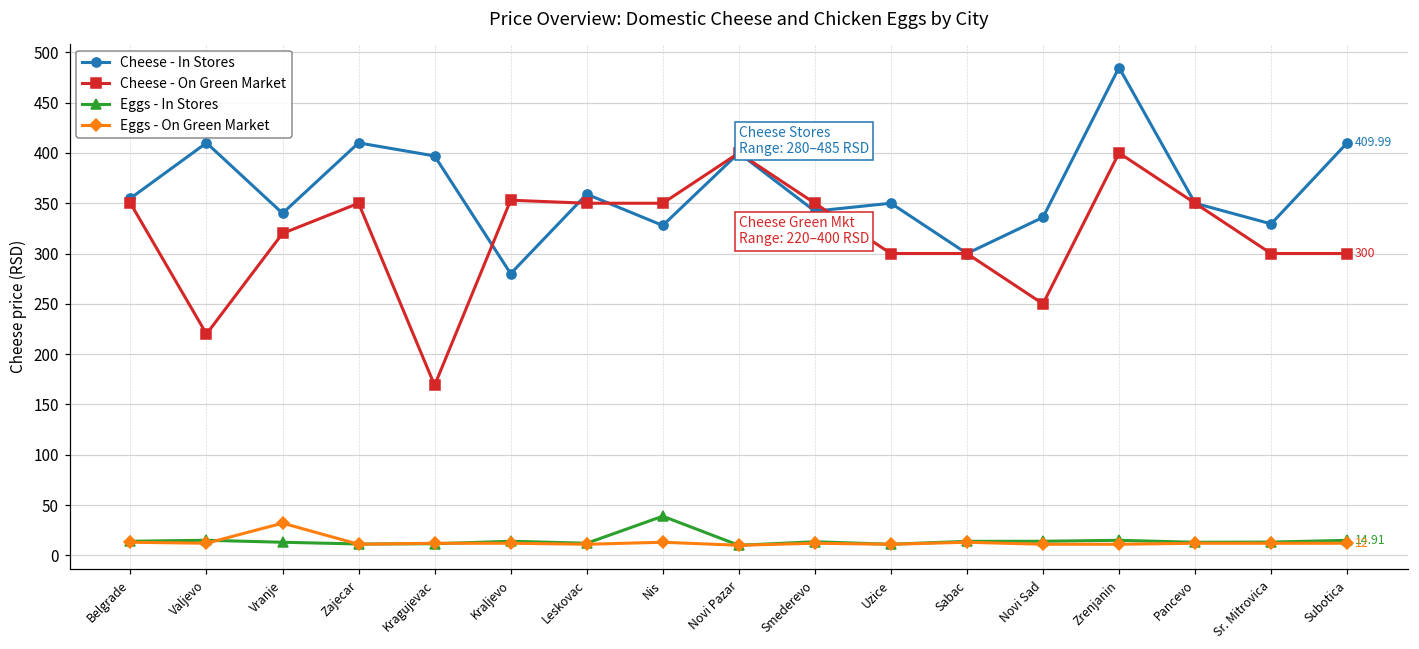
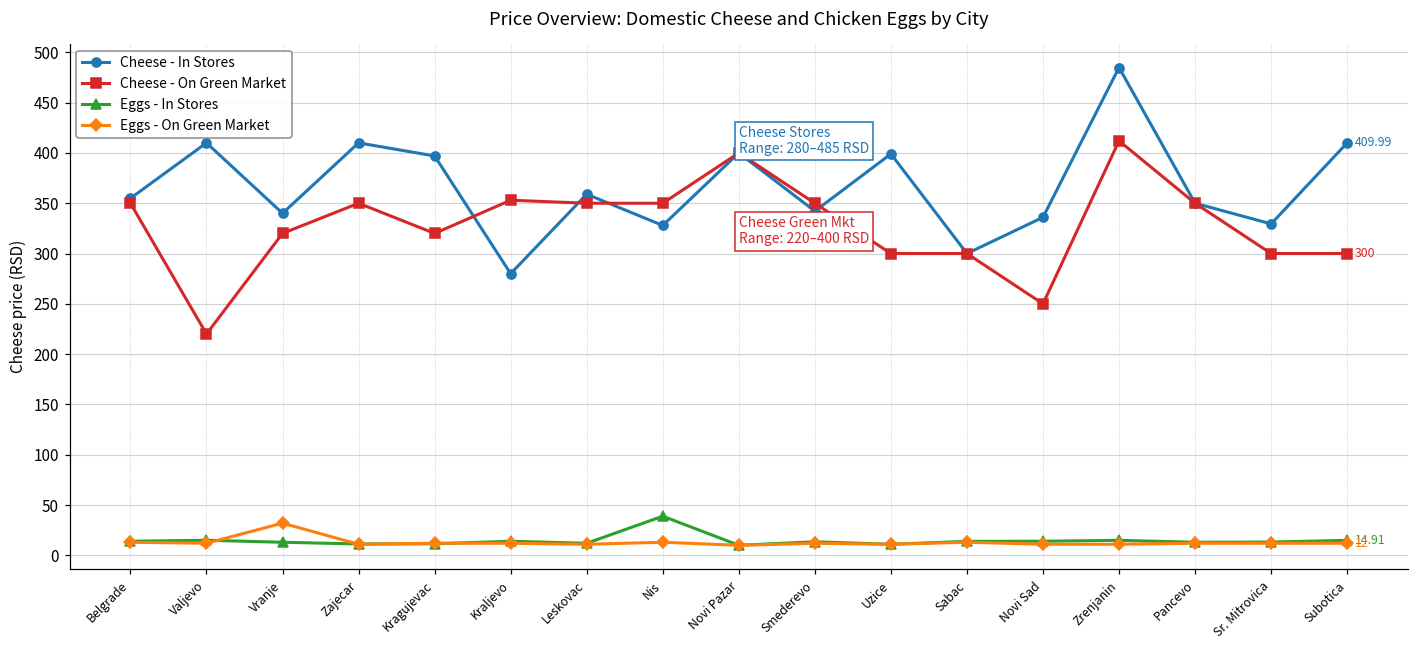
Cheese - On Green Market, Kragujevac: 170 -> 320
Cheese - In Stores, Uzice: 350 -> 400
Cheese - On Green Market, Zrenjanin: 400 -> 410
